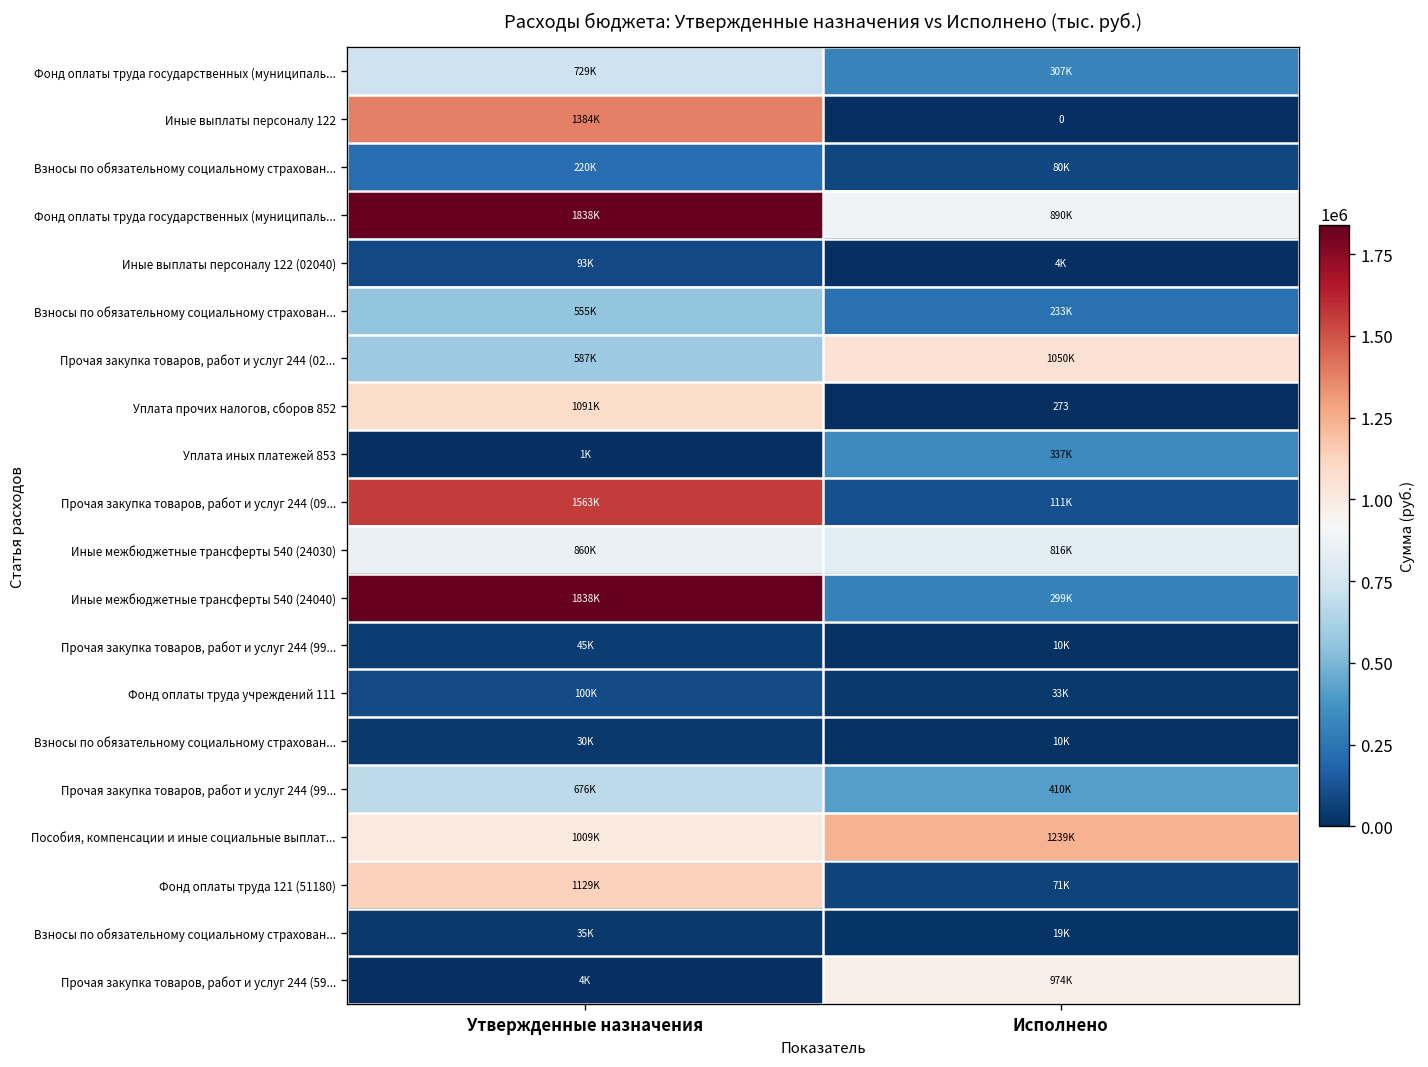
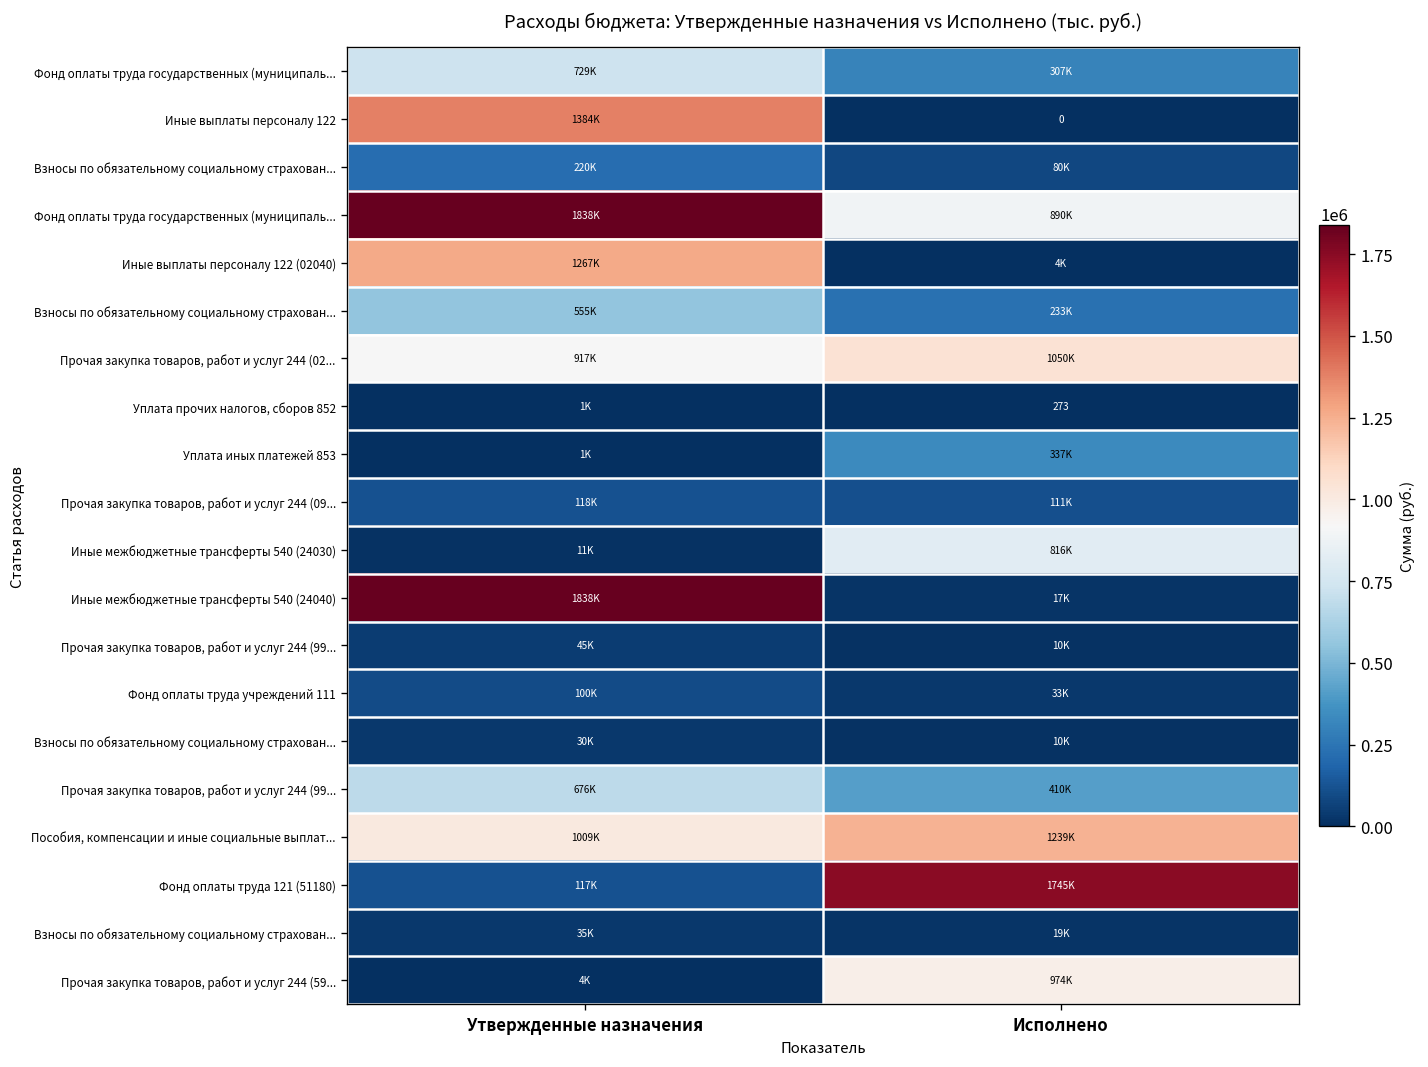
Иные выплаты персоналу 122 (02040), Утвержденные назначения: 93K -> 1267K
Прочая закупка товаров, работ и услуг 244 (02..., Утвержденные назначения: 587K -> 917K
Уплата прочих налогов, сборов 852, Утвержденные назначения: 1091K -> 1K
Прочая закупка товаров, работ и услуг 244 (09..., Утвержденные назначения: 1563K -> 118K
Иные межбюджетные трансферты 540 (24030), Утвержденные назначения: 860K -> 11K
Иные межбюджетные трансферты 540 (24040), Исполнено: 299K -> 17K
Фонд оплаты труда 121 (51180), Утвержденные назначения: 1129K -> 117K
Фонд оплаты труда 121 (51180), Исполнено: 71K -> 1745K
